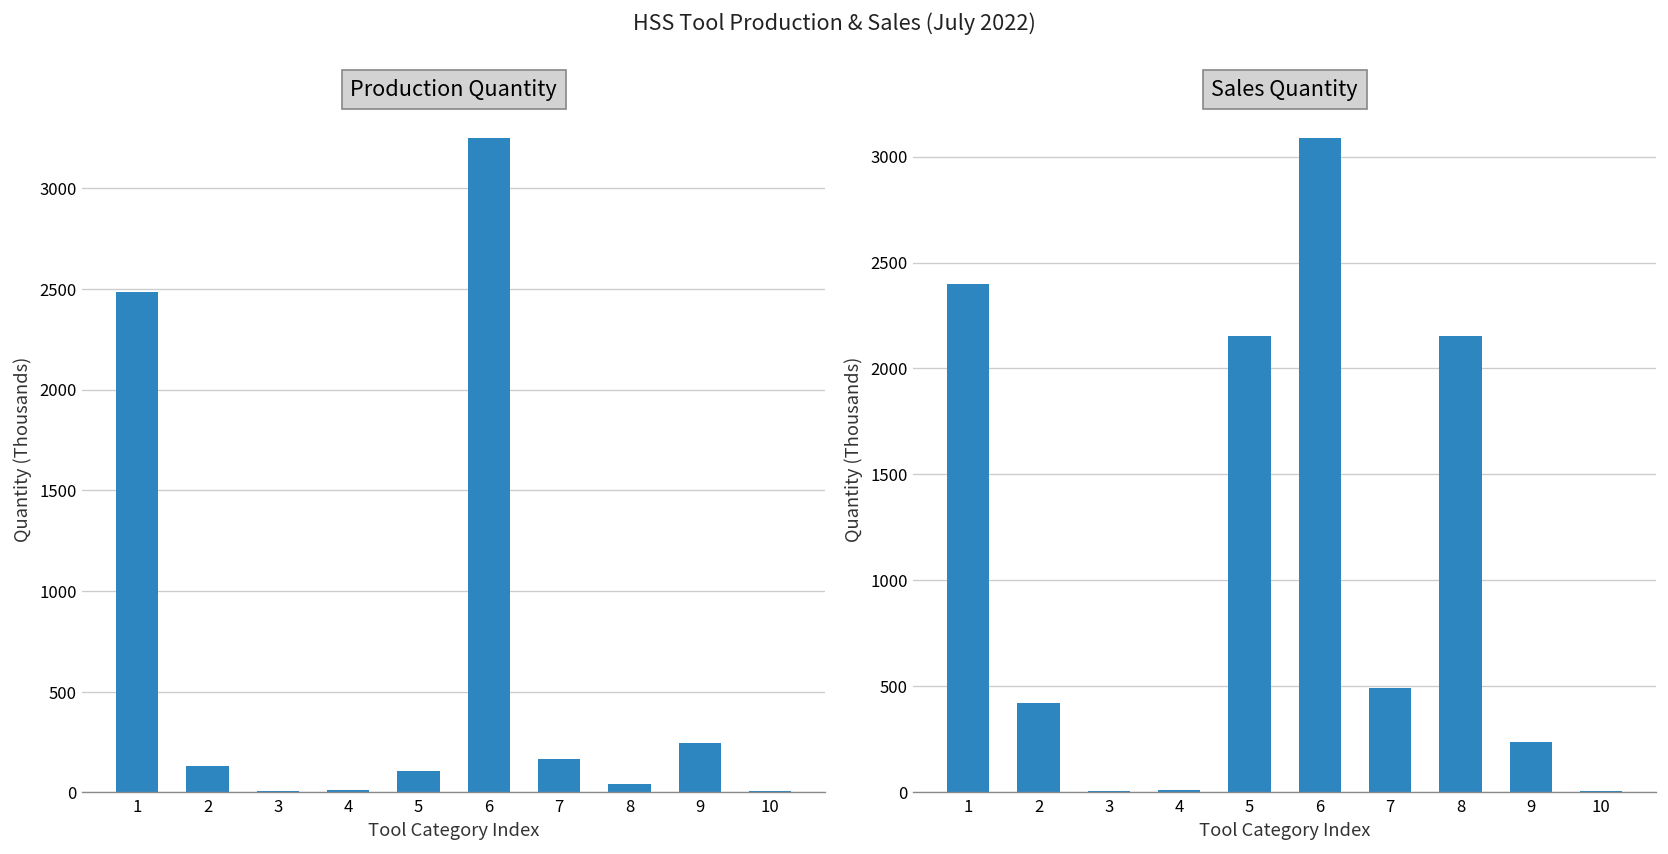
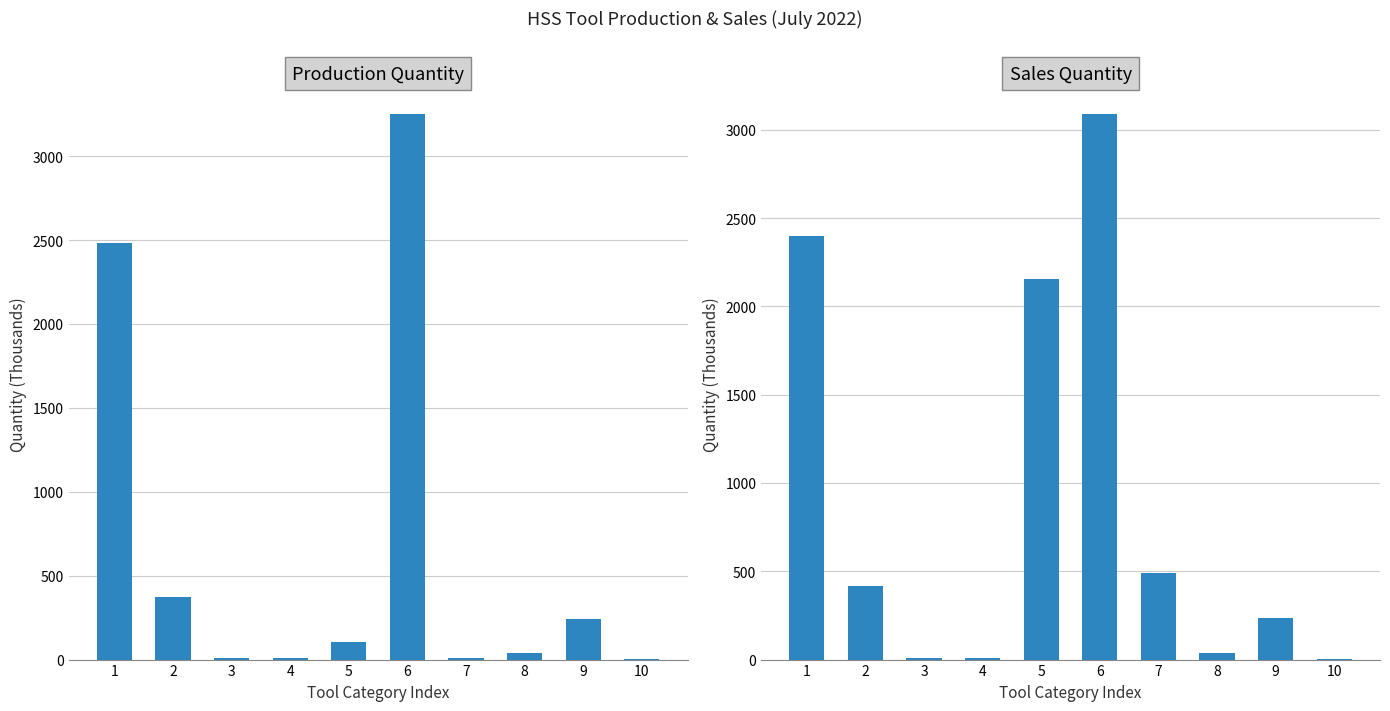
Production Quantity, 2: 130 -> 370
Production Quantity, 7: 170 -> 10
Sales Quantity, 8: 2150 -> 40
